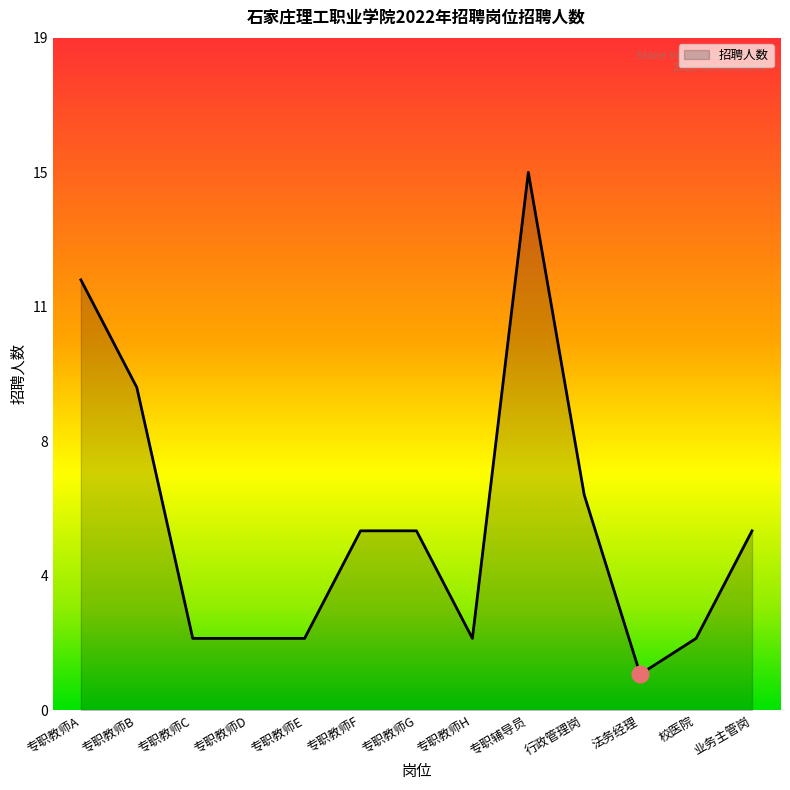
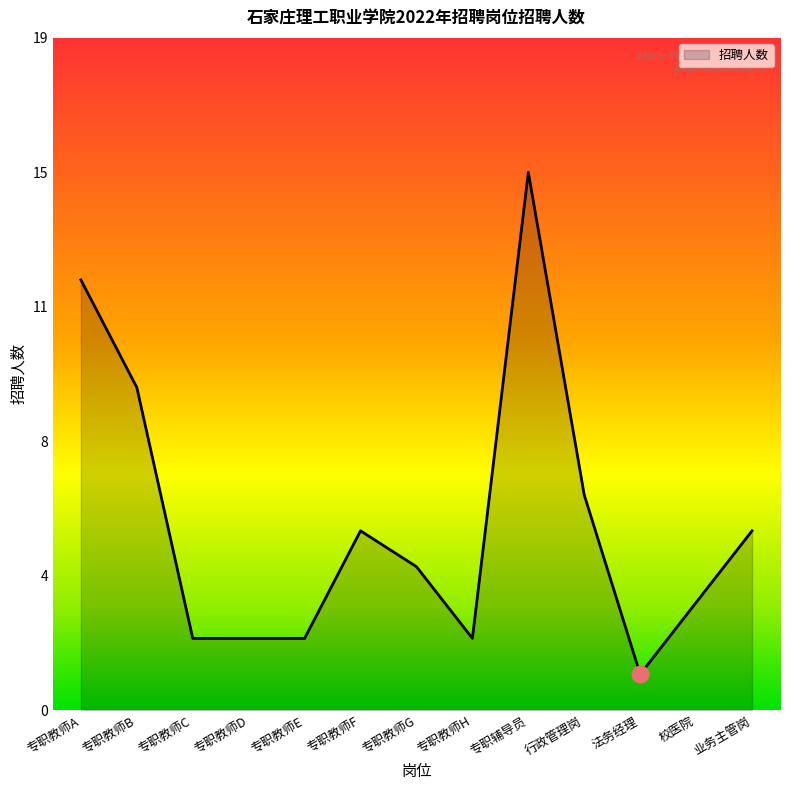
招聘人数, 专职教师G: 5 -> 4
招聘人数, 校医院: 2 -> 3
